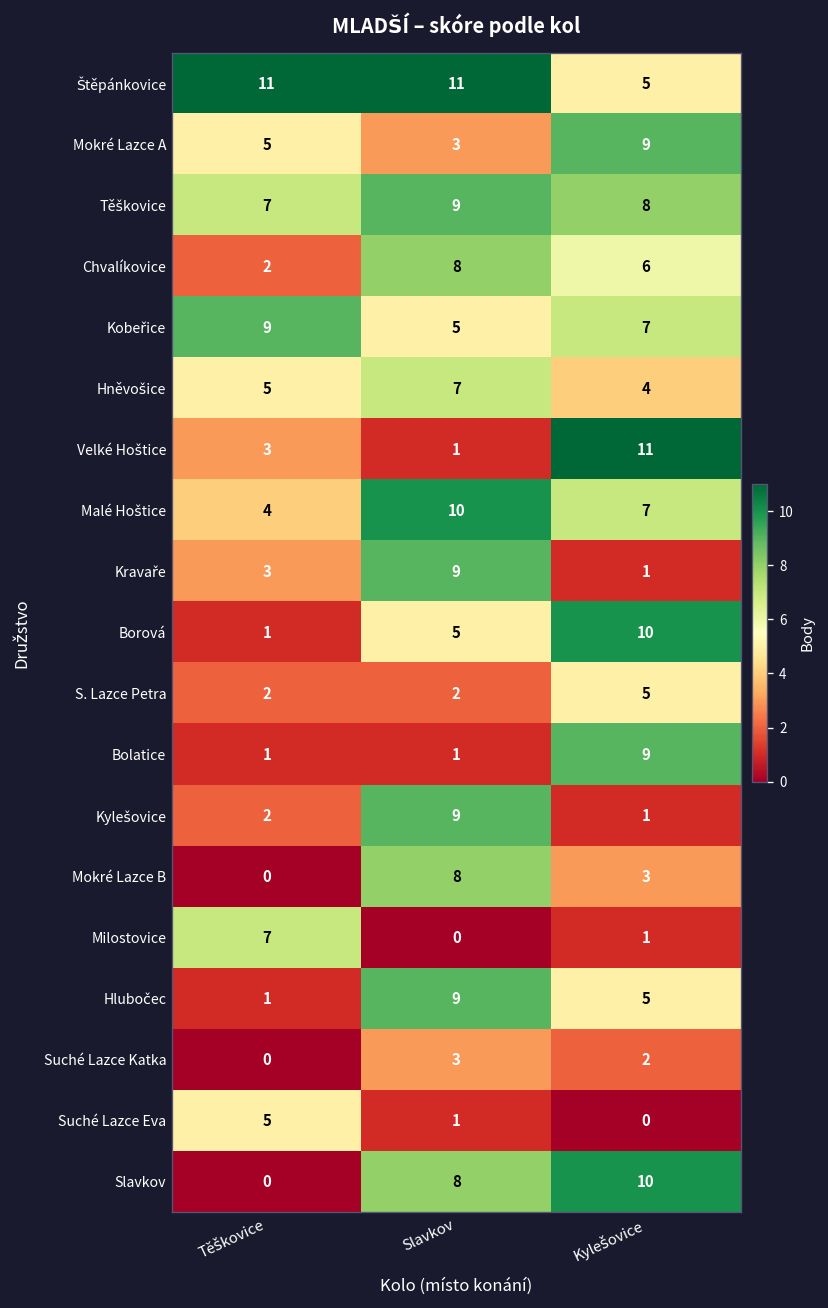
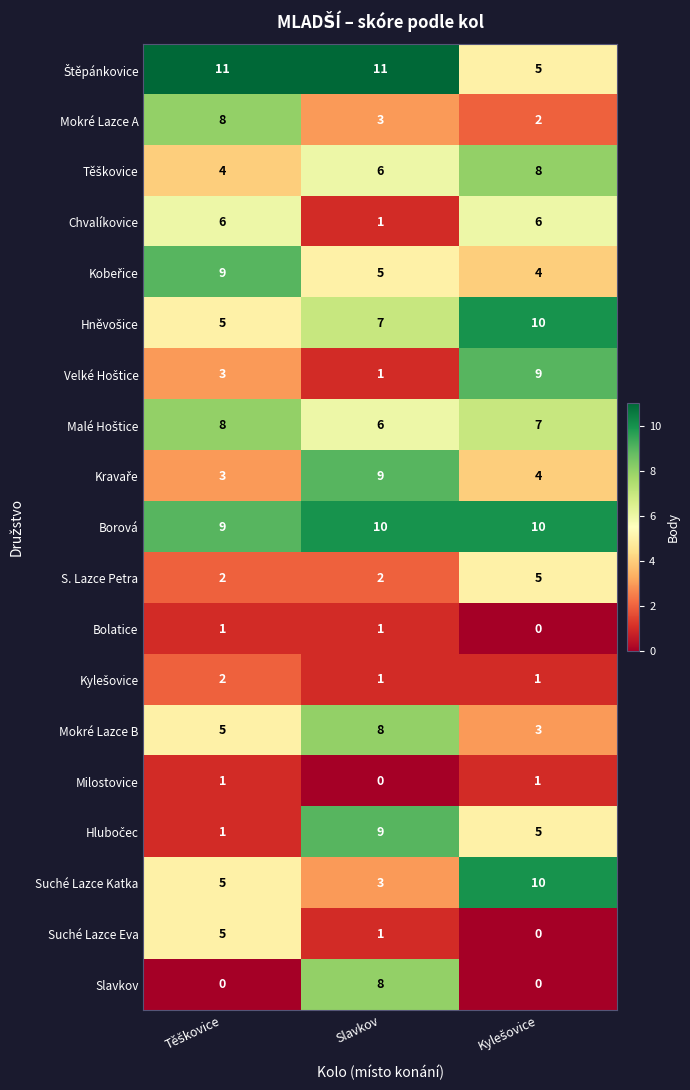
Mokré Lazce A, Těškovice: 5 -> 8
Mokré Lazce A, Kylešovice: 9 -> 2
Těškovice, Těškovice: 7 -> 4
Těškovice, Slavkov: 9 -> 6
Chvalíkovice, Těškovice: 2 -> 6
Chvalíkovice, Slavkov: 8 -> 1
Kobeřice, Kylešovice: 7 -> 4
Hněvošice, Kylešovice: 4 -> 10
Velké Hoštice, Kylešovice: 11 -> 9
Malé Hoštice, Těškovice: 4 -> 8
Malé Hoštice, Slavkov: 10 -> 6
Kravaře, Kylešovice: 1 -> 4
Borová, Těškovice: 1 -> 9
Borová, Slavkov: 5 -> 10
Bolatice, Kylešovice: 9 -> 0
Kylešovice, Slavkov: 9 -> 1
Mokré Lazce B, Těškovice: 0 -> 5
Milostovice, Těškovice: 7 -> 1
Suché Lazce Katka, Těškovice: 0 -> 5
Suché Lazce Katka, Kylešovice: 2 -> 10
Slavkov, Kylešovice: 10 -> 0
